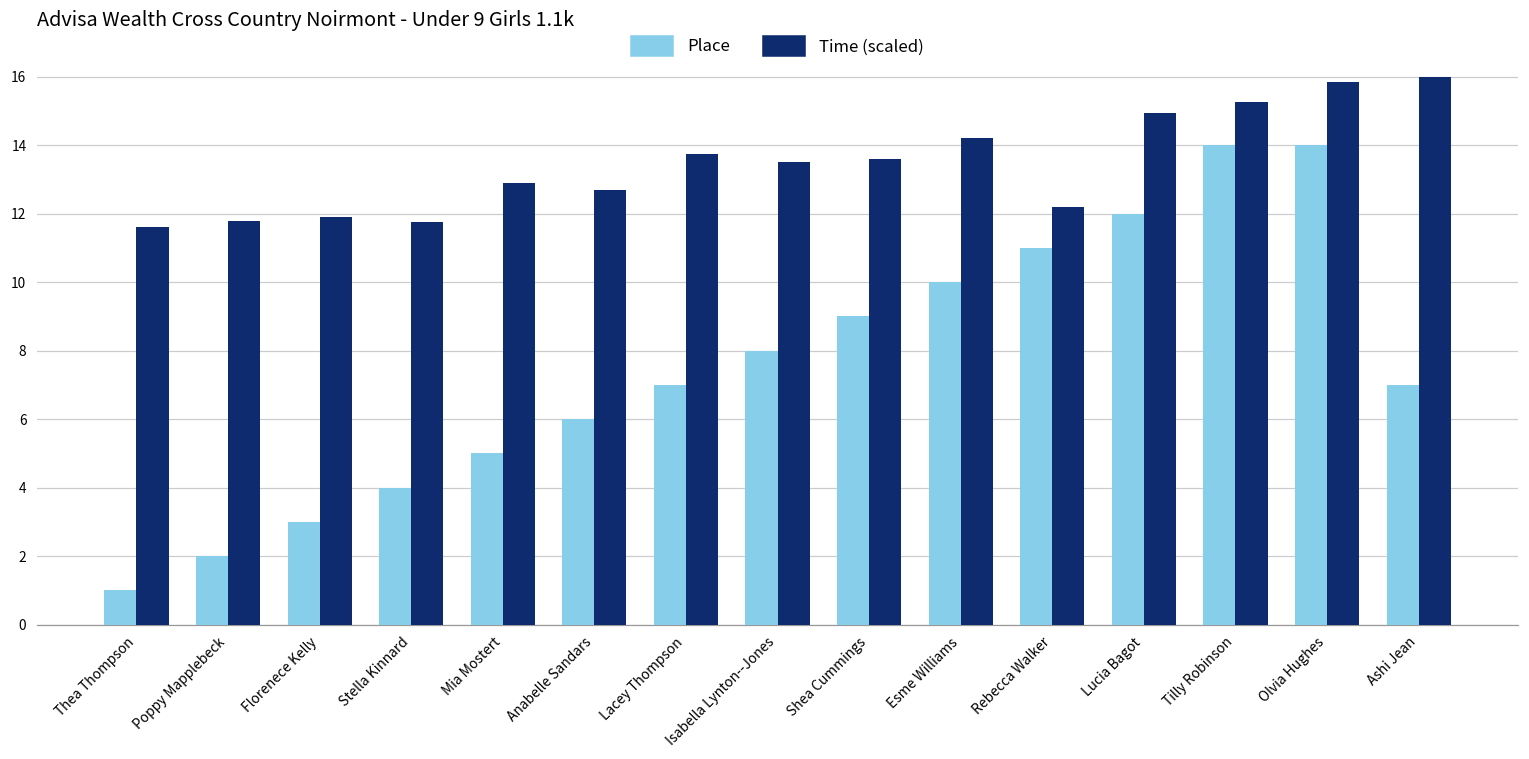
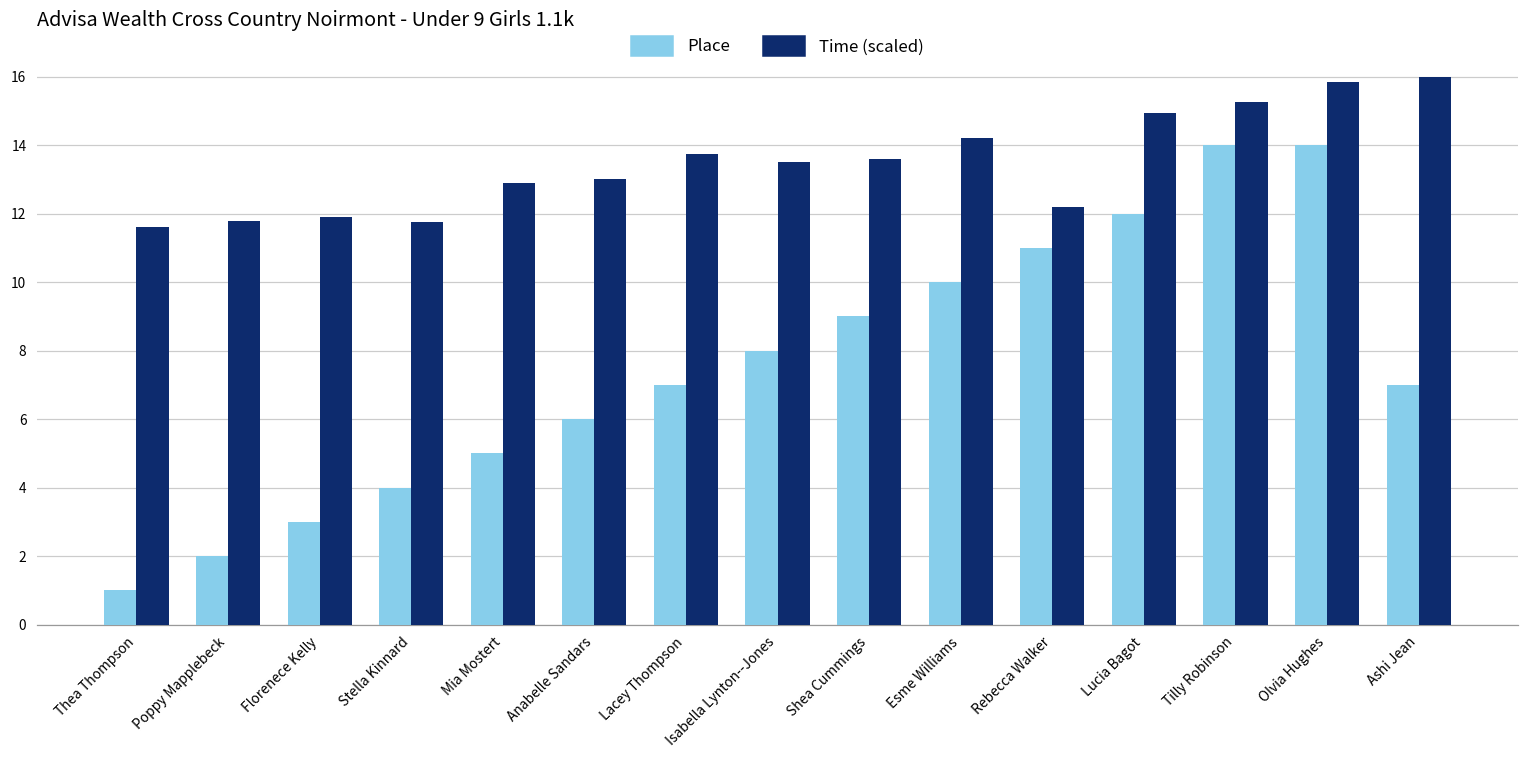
Time (scaled), Anabelle Sandars: 12.7 -> 13.0
